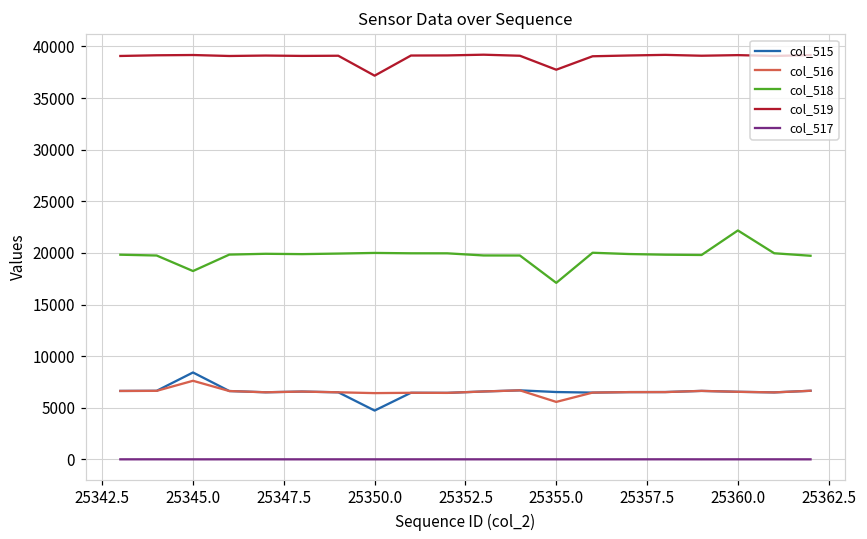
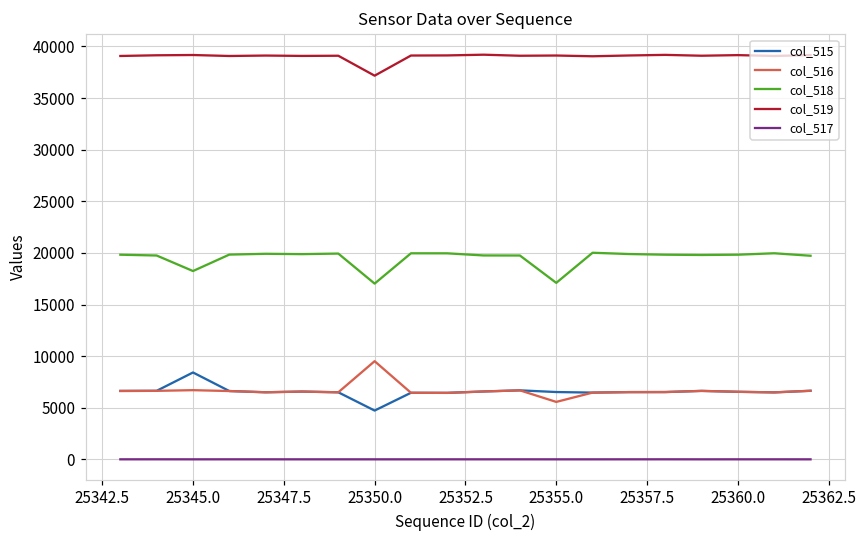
col_516, 25345.0: 8000 -> 7000
col_516, 25350.0: 6000 -> 10000
col_518, 25350.0: 20000 -> 17000
col_519, 25355.0: 38000 -> 39000
col_518, 25360.0: 22000 -> 20000
